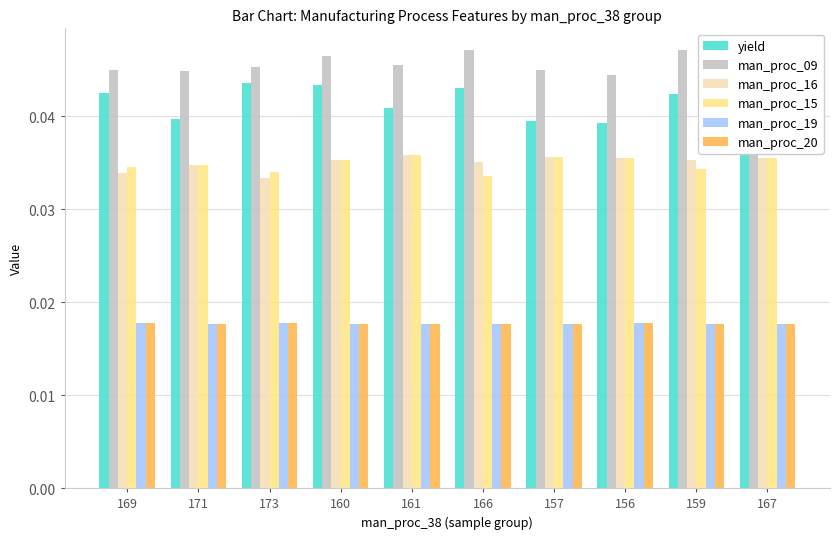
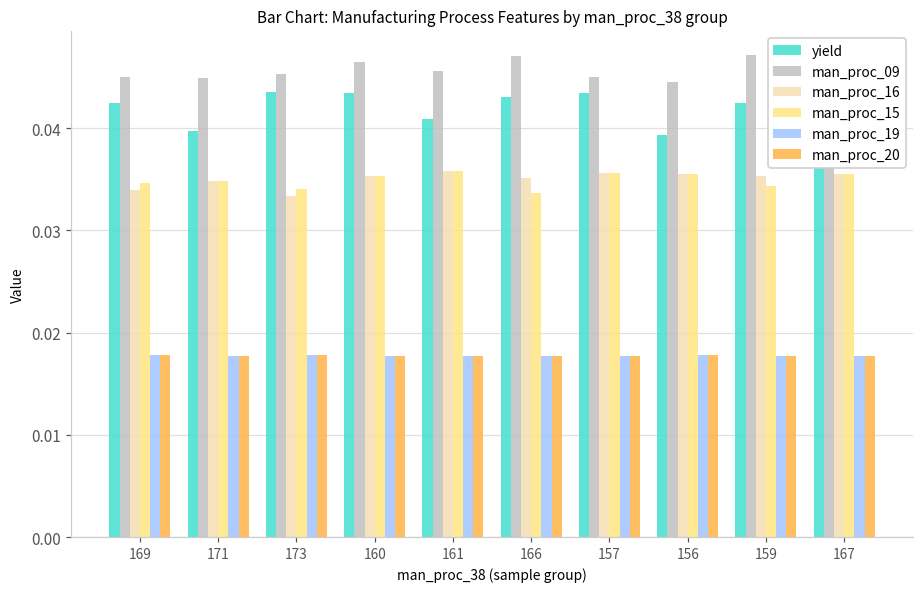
yield, 157: 0.040 -> 0.043
